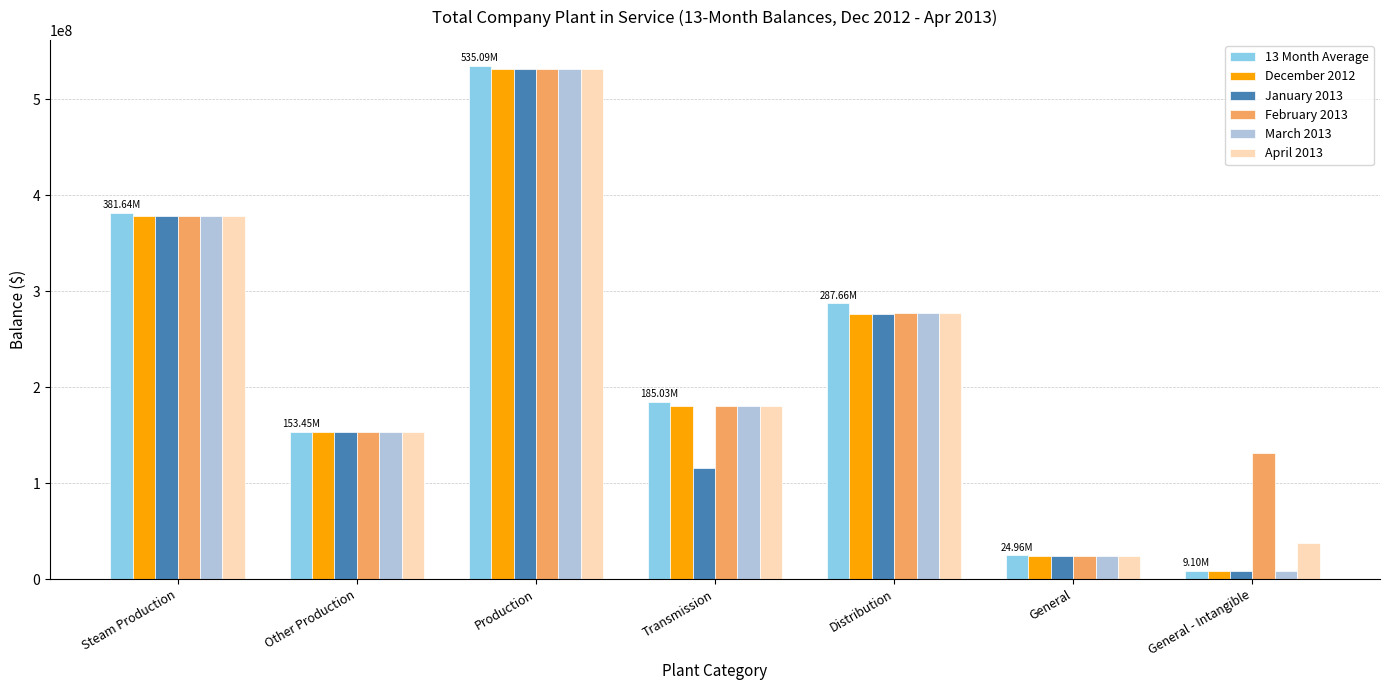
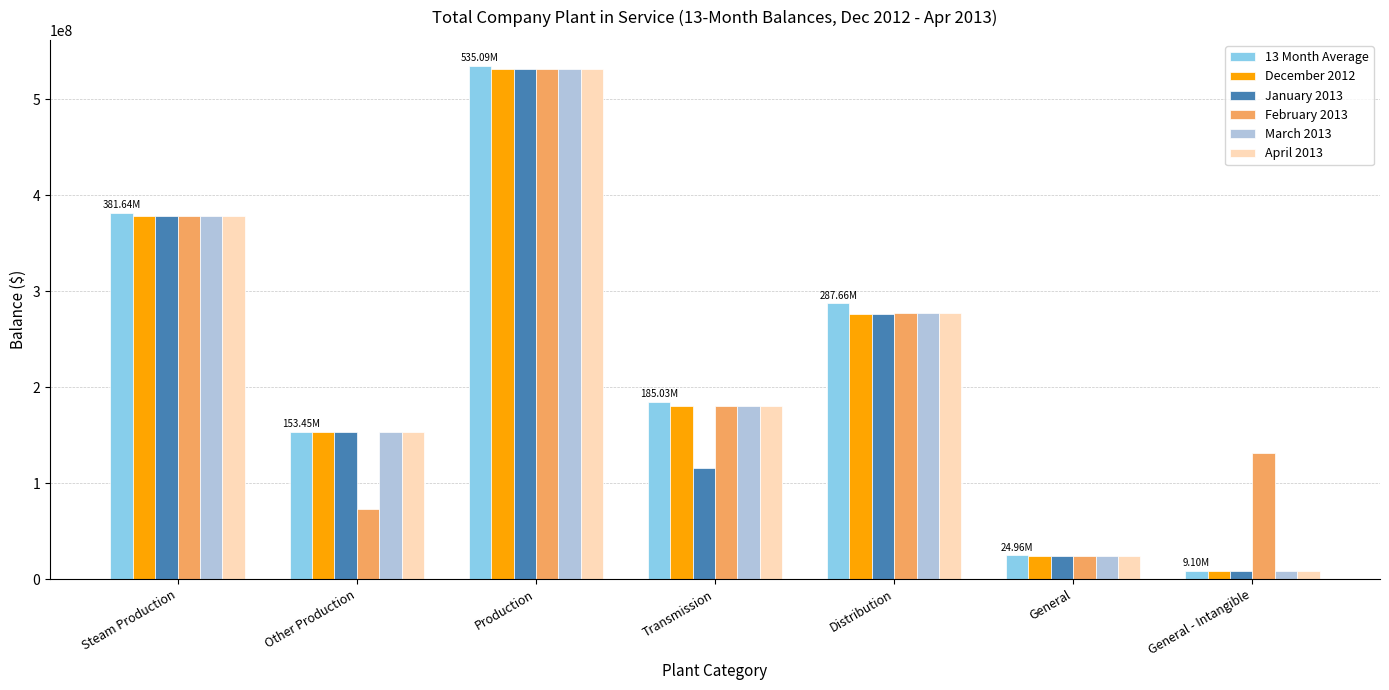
February 2013, Other Production: 150000000 -> 70000000
April 2013, General - Intangible: 40000000 -> 10000000
